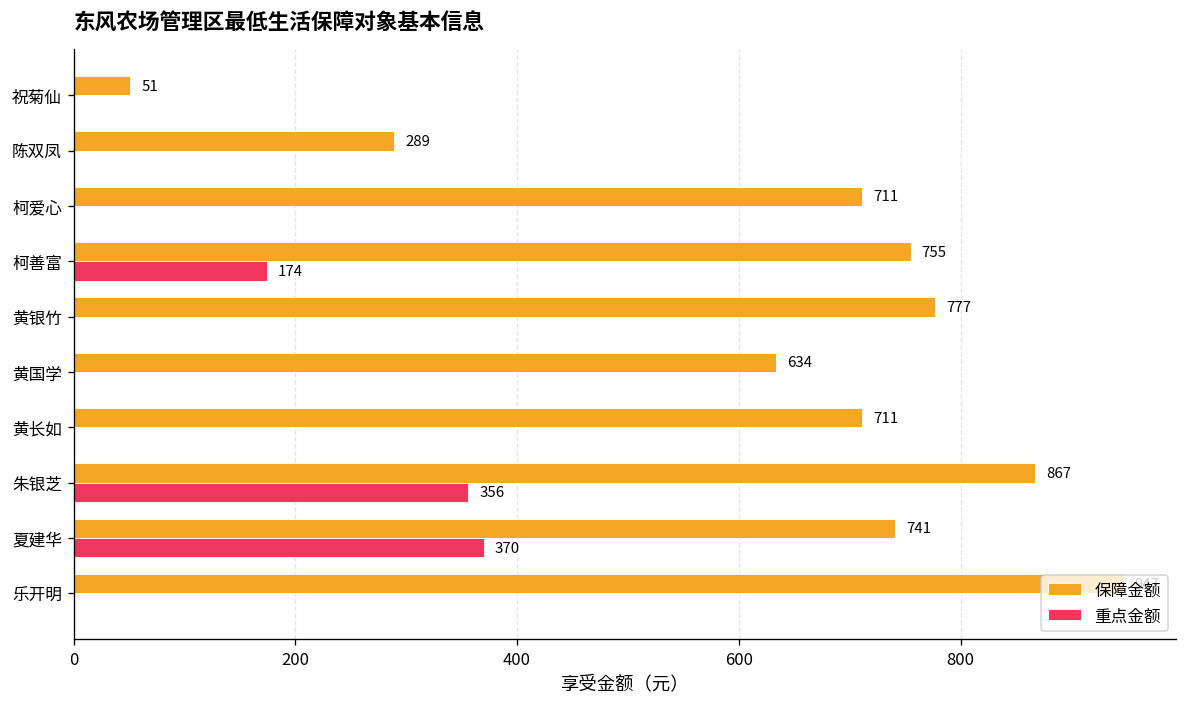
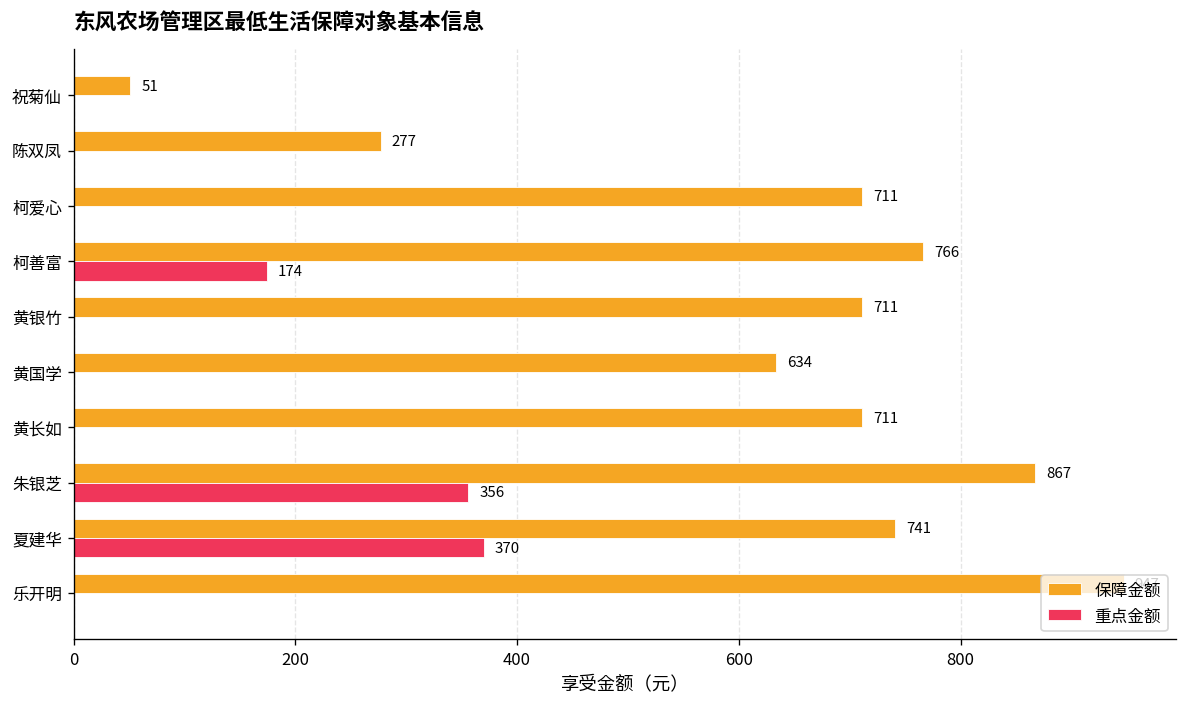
保障金额, 陈双凤: 289 -> 277
保障金额, 柯善富: 755 -> 766
保障金额, 黄银竹: 777 -> 711
